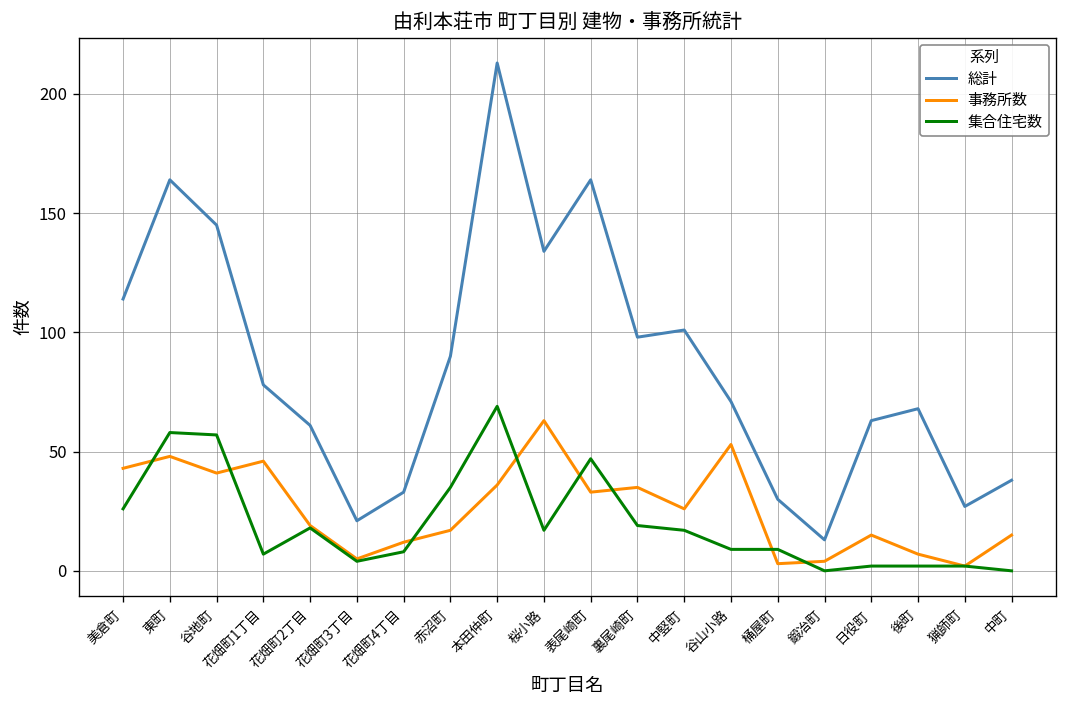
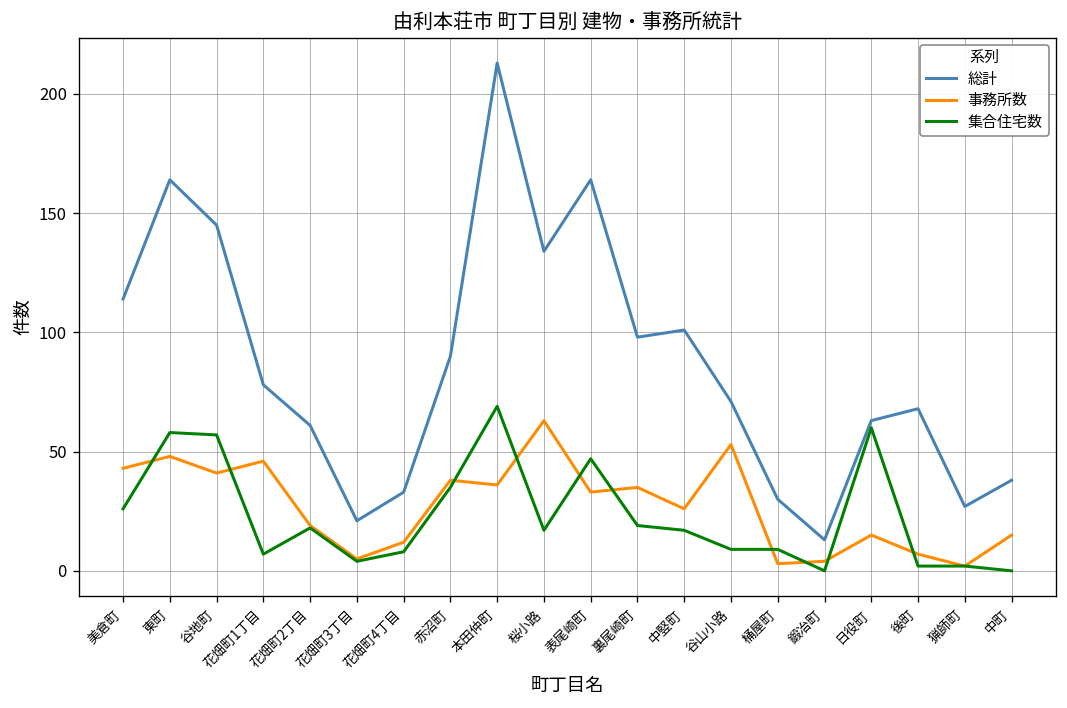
事務所数, 赤沼町: 17 -> 38
集合住宅数, 日役町: 2 -> 60
